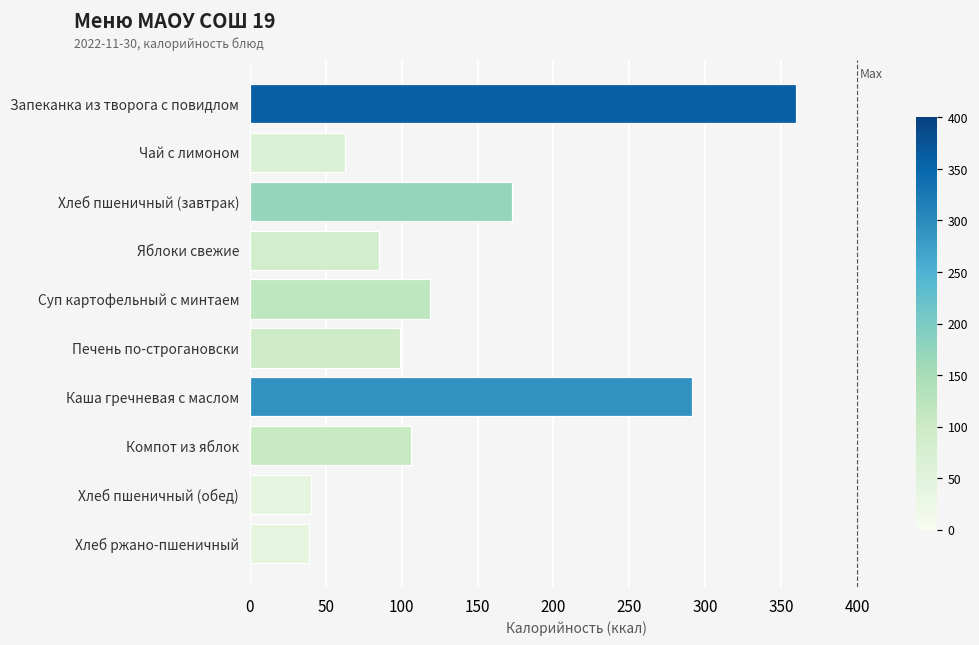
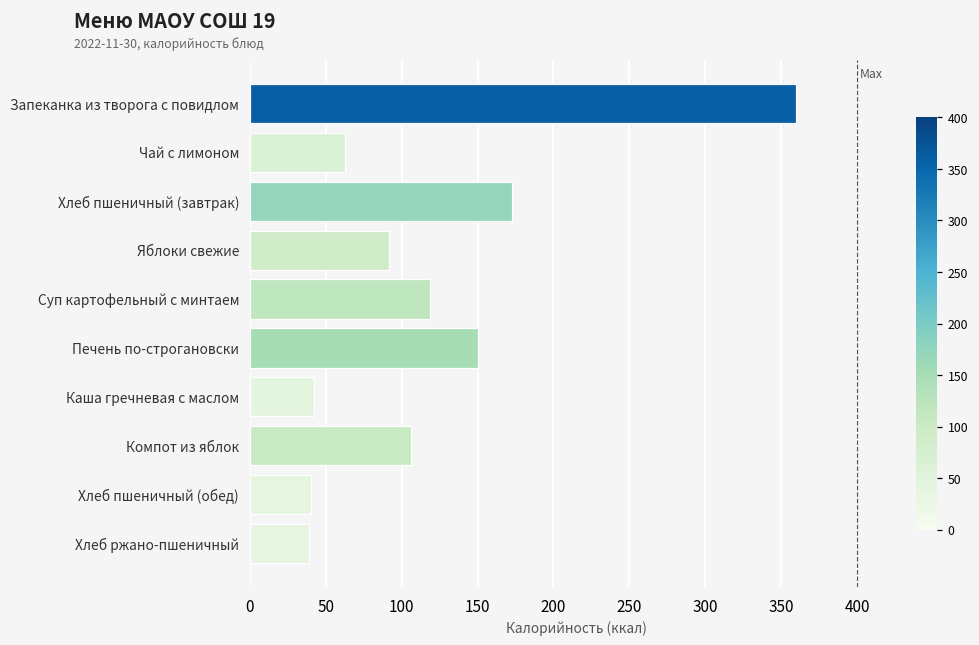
Яблоки свежие: 85 -> 92
Печень по-строгановски: 99 -> 150
Каша гречневая с маслом: 291 -> 42
